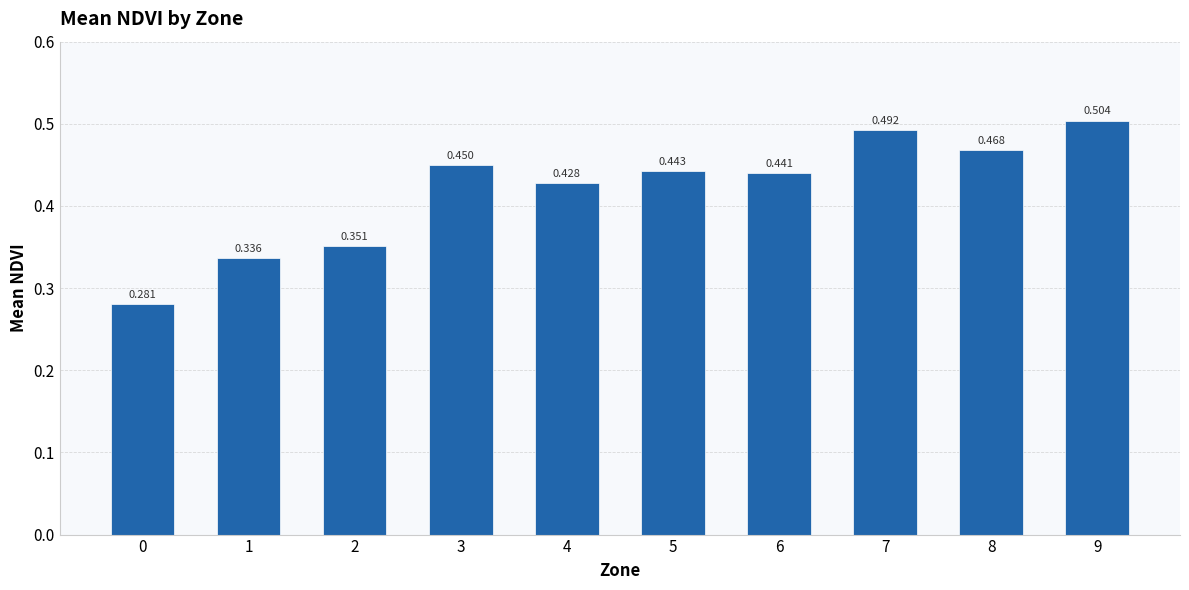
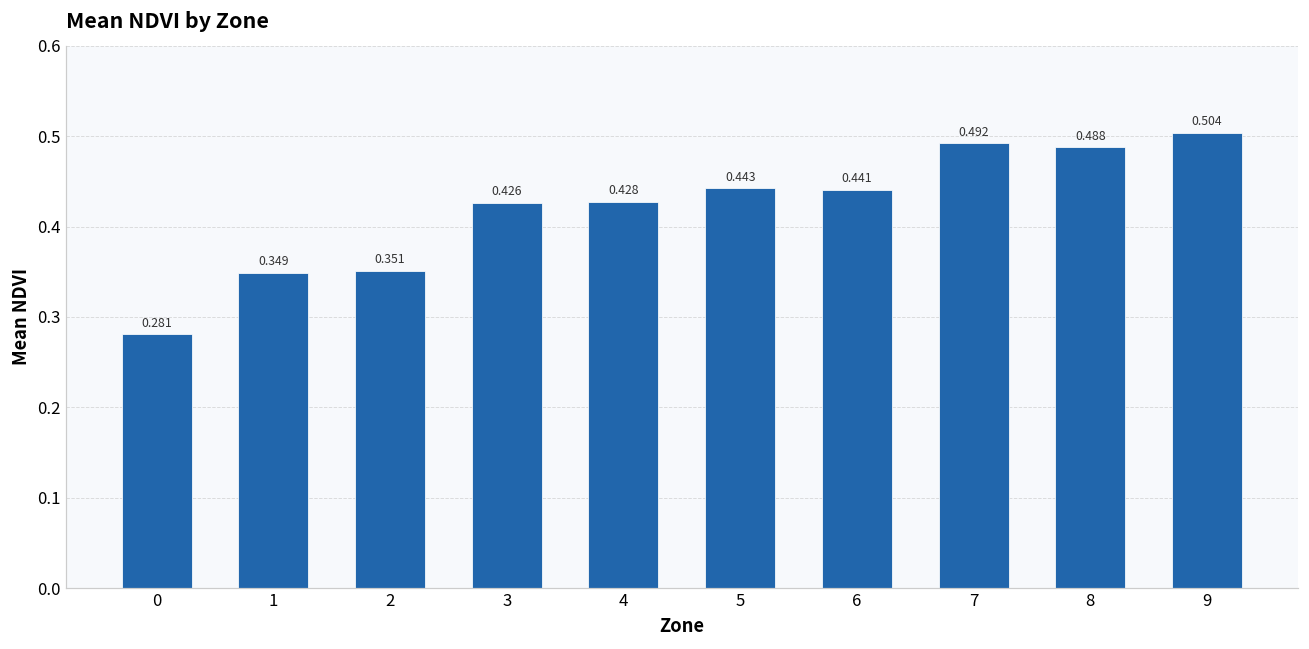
1: 0.336 -> 0.349
3: 0.450 -> 0.426
8: 0.468 -> 0.488
